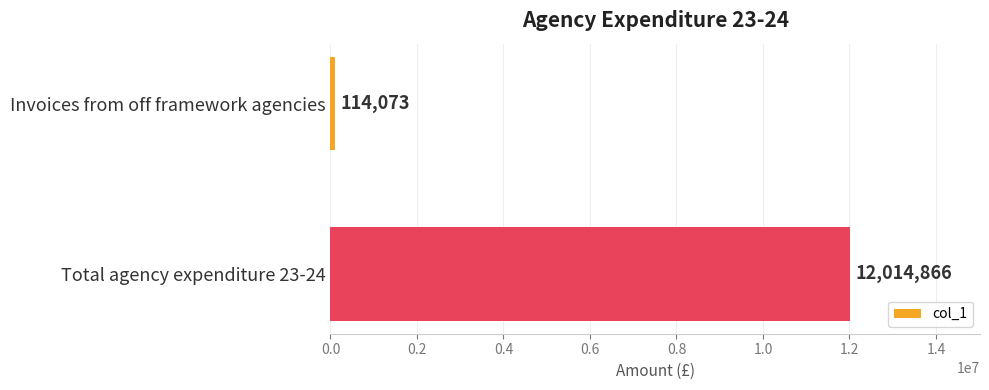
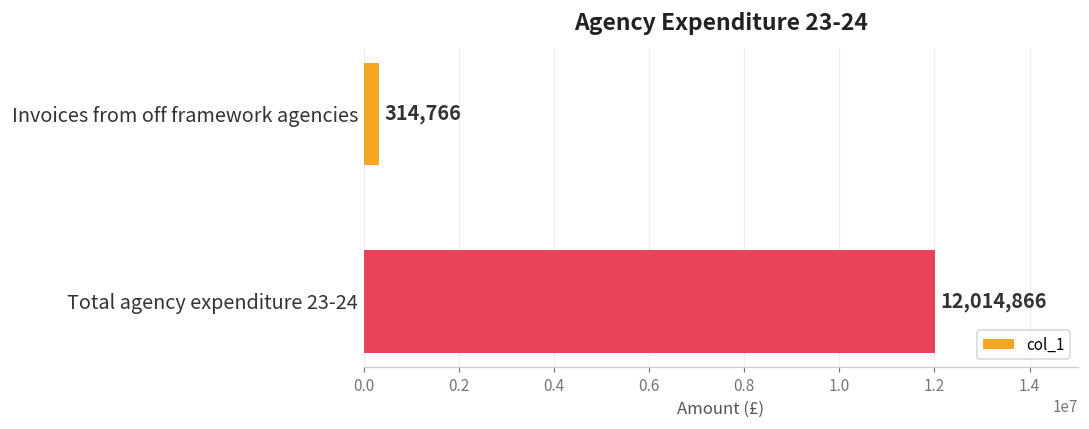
Invoices from off framework agencies: 114,073 -> 314,766
